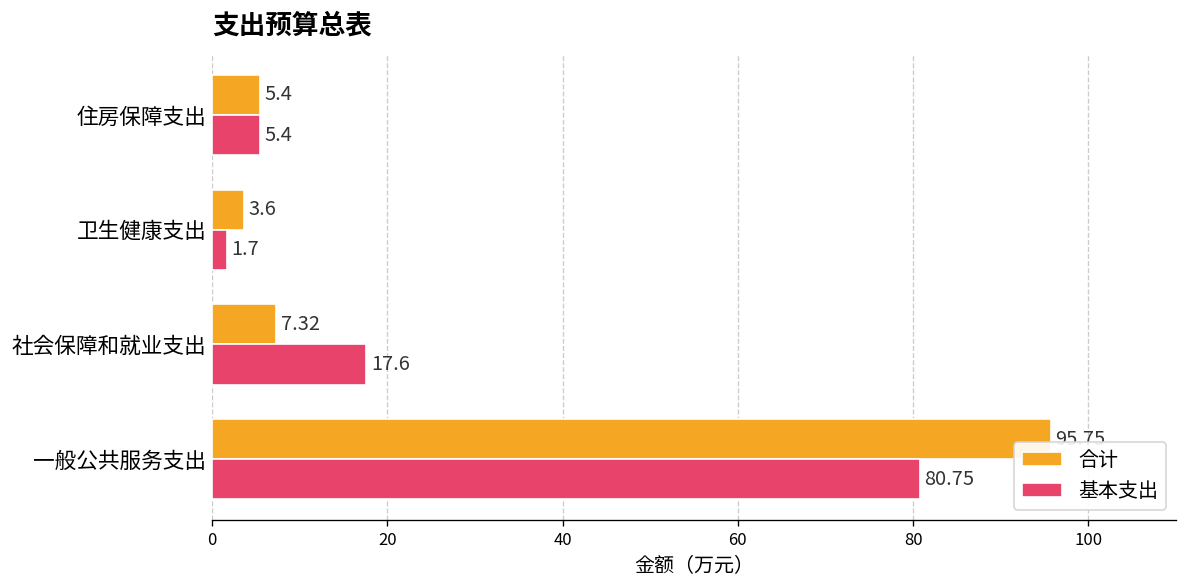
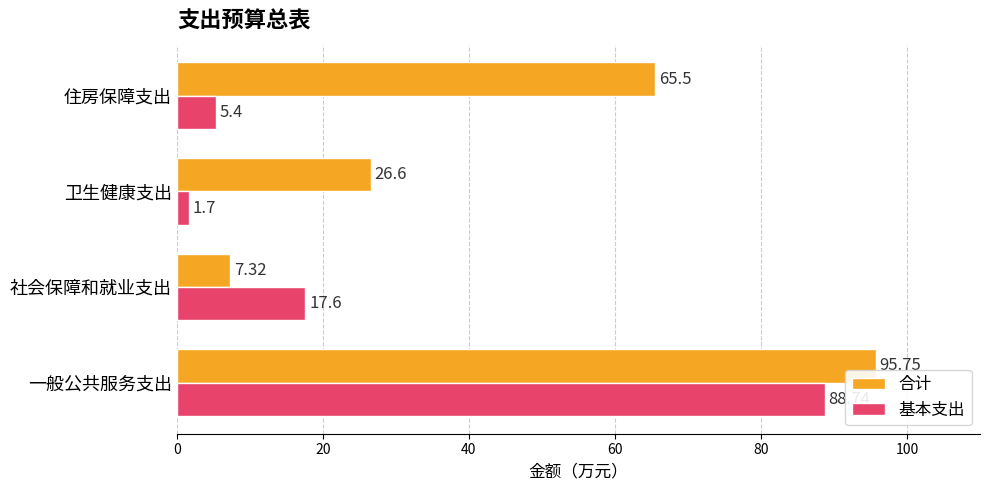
合计, 住房保障支出: 5.4 -> 65.5
合计, 卫生健康支出: 3.6 -> 26.6
基本支出, 一般公共服务支出: 81 -> 89
